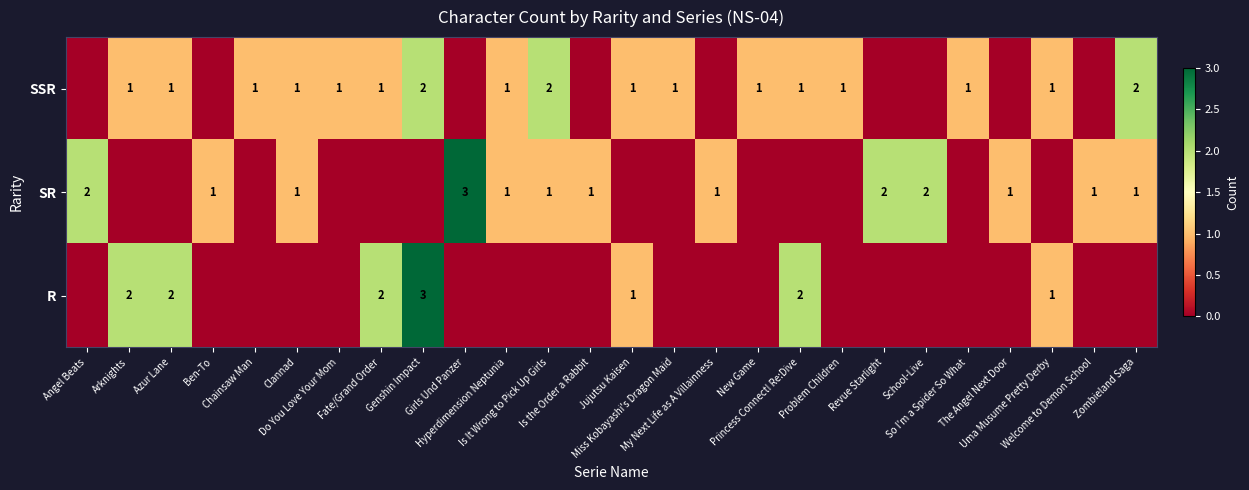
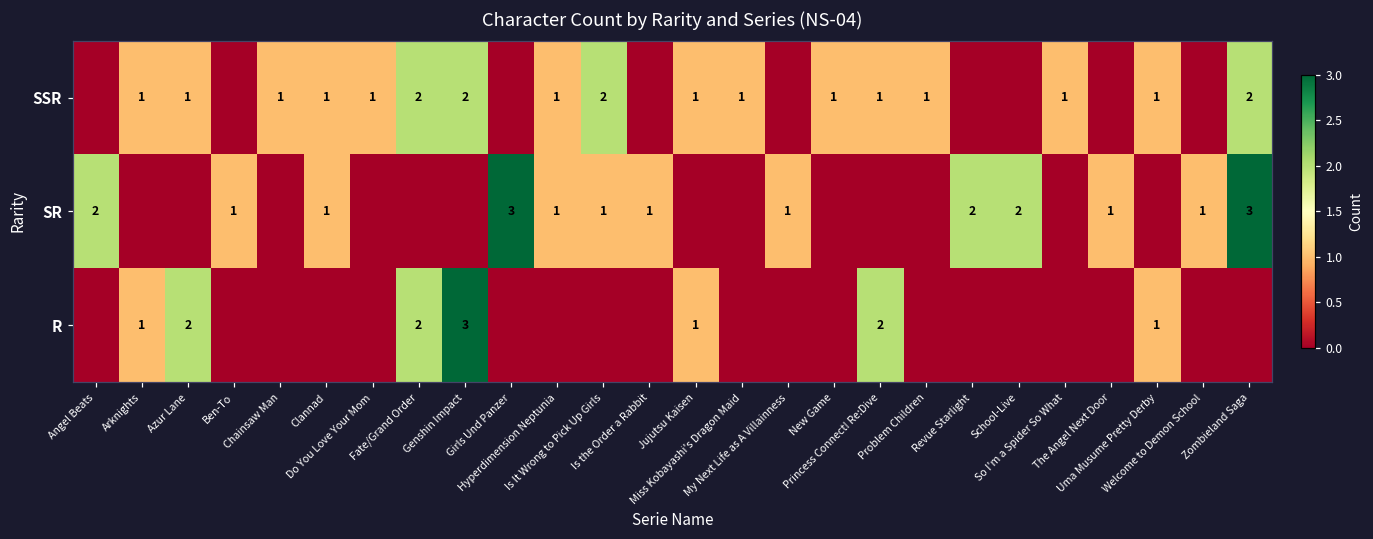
SSR, Fate/Grand Order: 1 -> 2
SR, Zombieland Saga: 1 -> 3
R, Arknights: 2 -> 1
